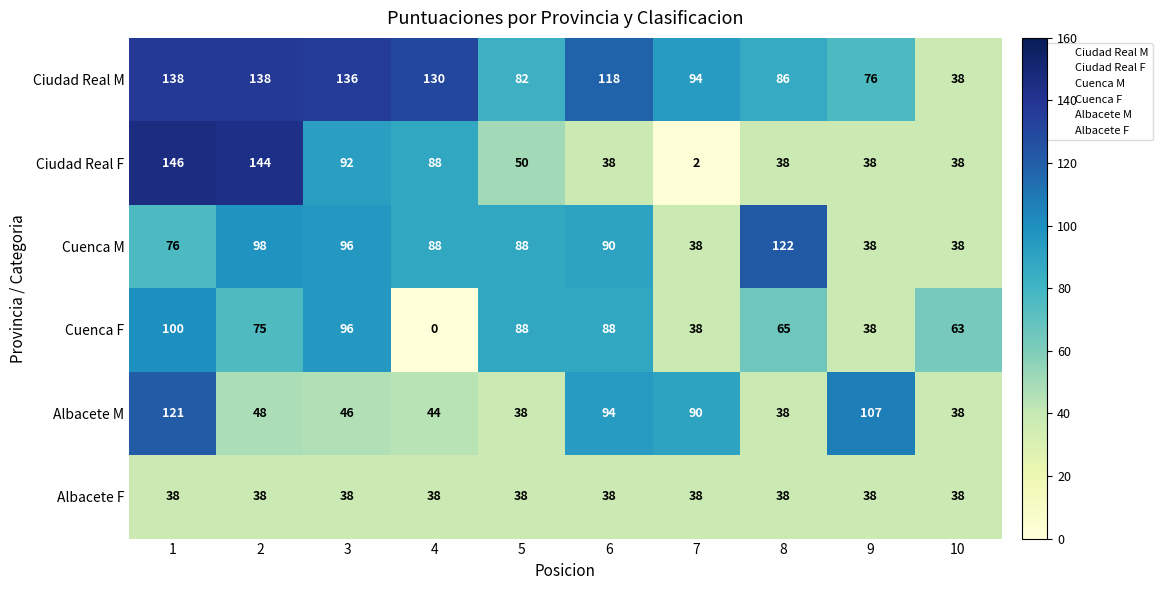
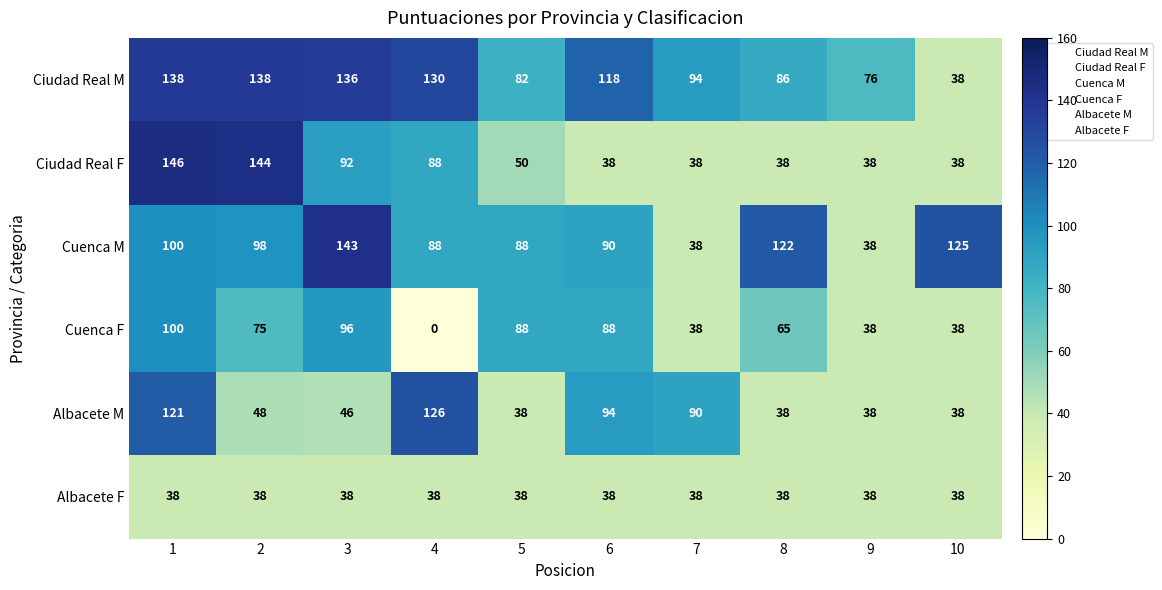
Ciudad Real F, 7: 2 -> 38
Cuenca M, 1: 76 -> 100
Cuenca M, 3: 96 -> 143
Cuenca M, 10: 38 -> 125
Cuenca F, 10: 63 -> 38
Albacete M, 4: 44 -> 126
Albacete M, 9: 107 -> 38
